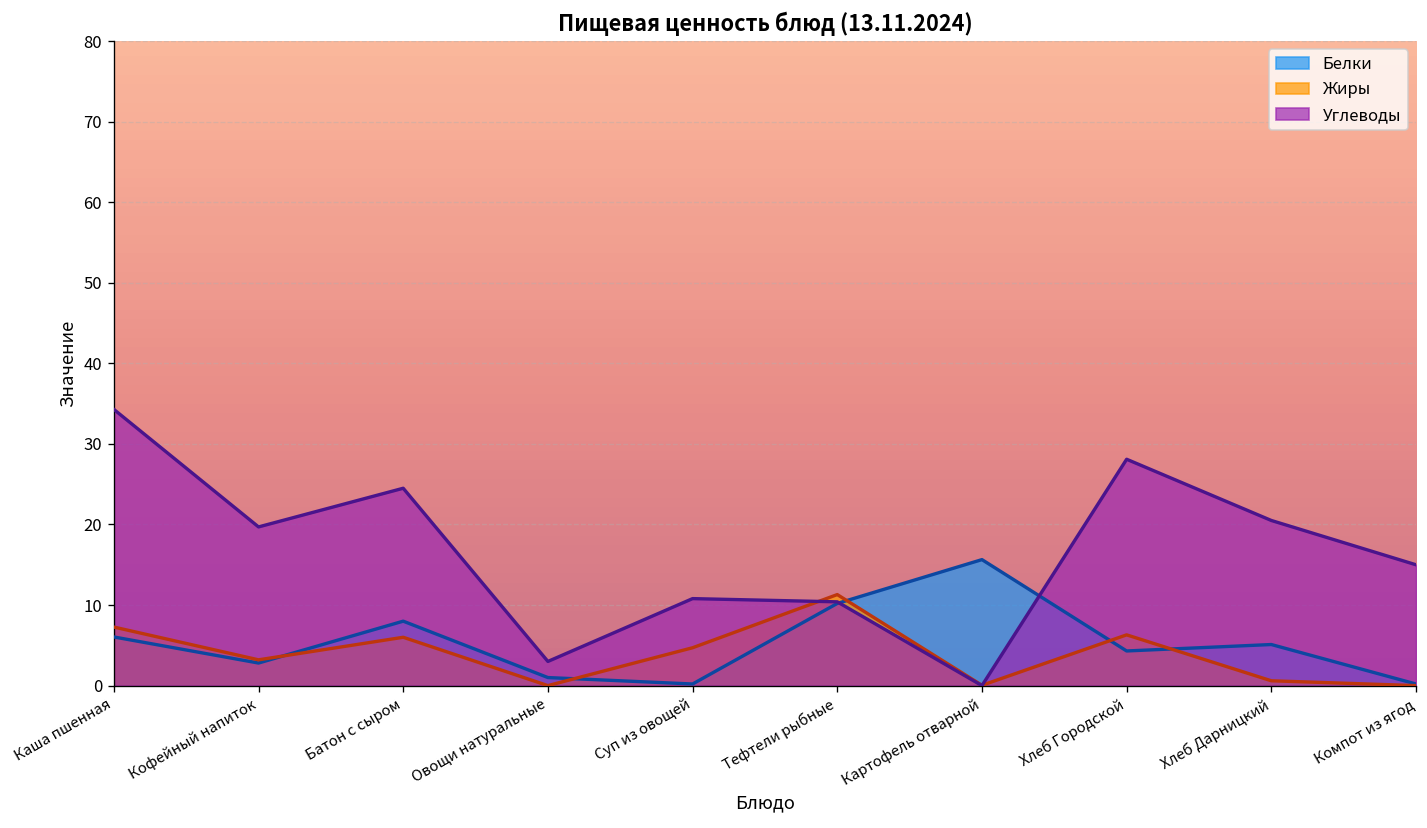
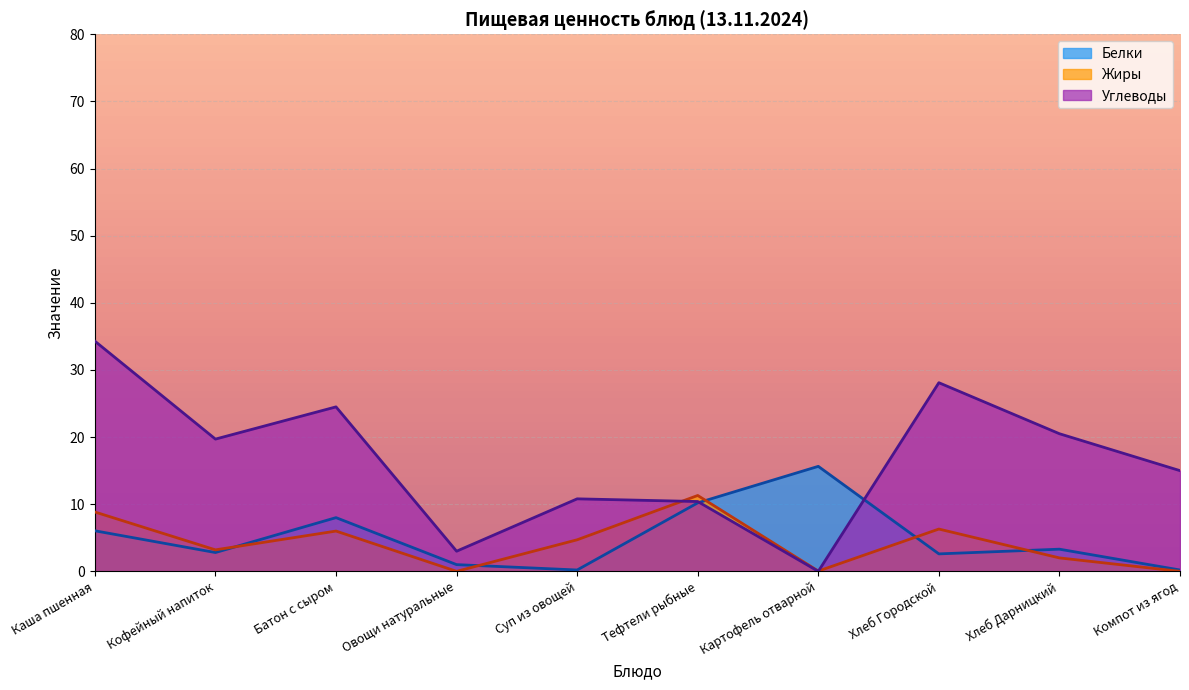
Жиры, Каша пшенная: 7 -> 9
Белки, Хлеб Городской: 4 -> 3
Белки, Хлеб Дарницкий: 5 -> 3
Жиры, Хлеб Дарницкий: 1 -> 2
